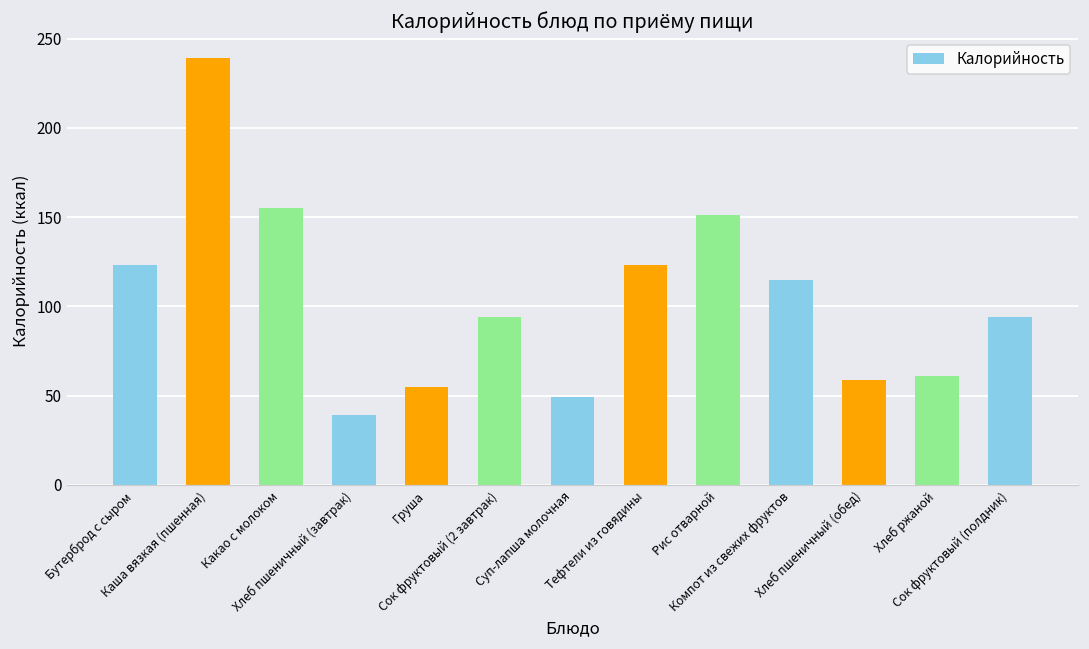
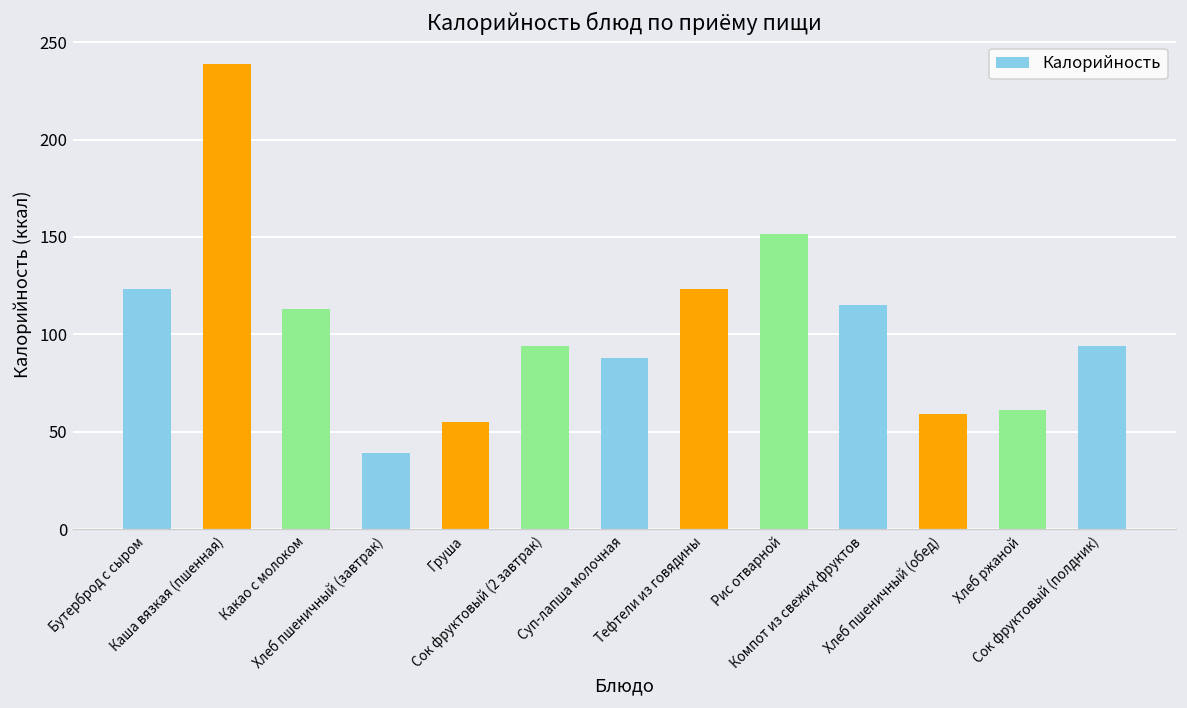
Какао с молоком: 155 -> 113
Суп-лапша молочная: 49 -> 88
